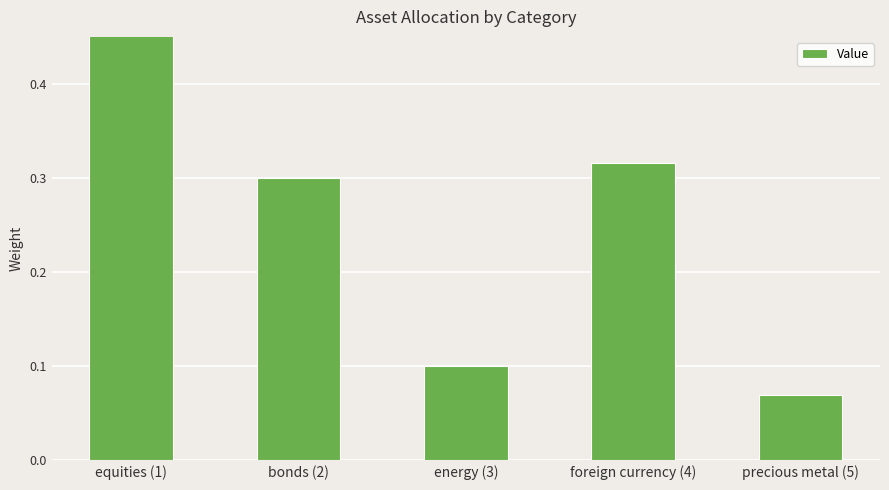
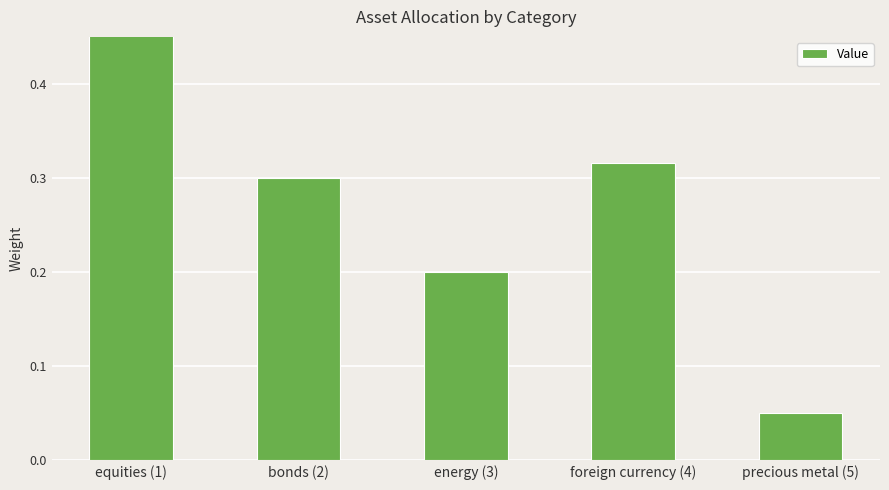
energy (3): 0.1 -> 0.2
precious metal (5): 0.07 -> 0.05
